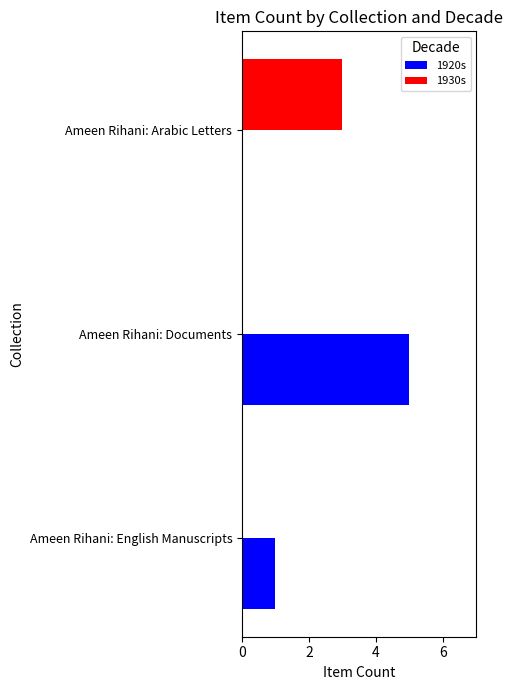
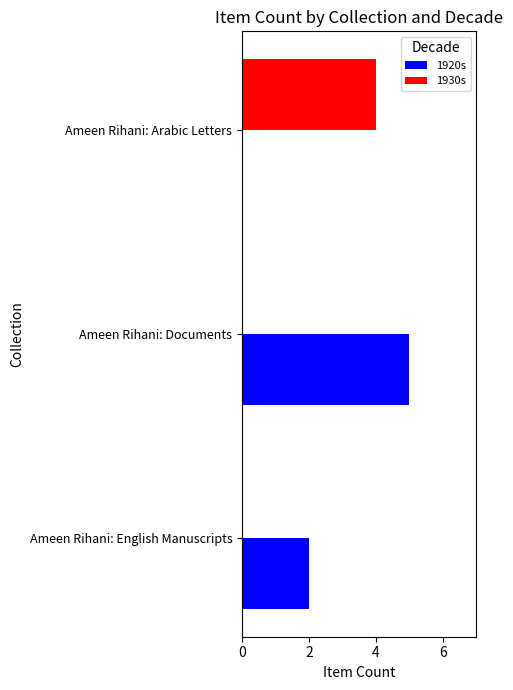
1930s, Ameen Rihani: Arabic Letters: 3 -> 4
1920s, Ameen Rihani: English Manuscripts: 1 -> 2
